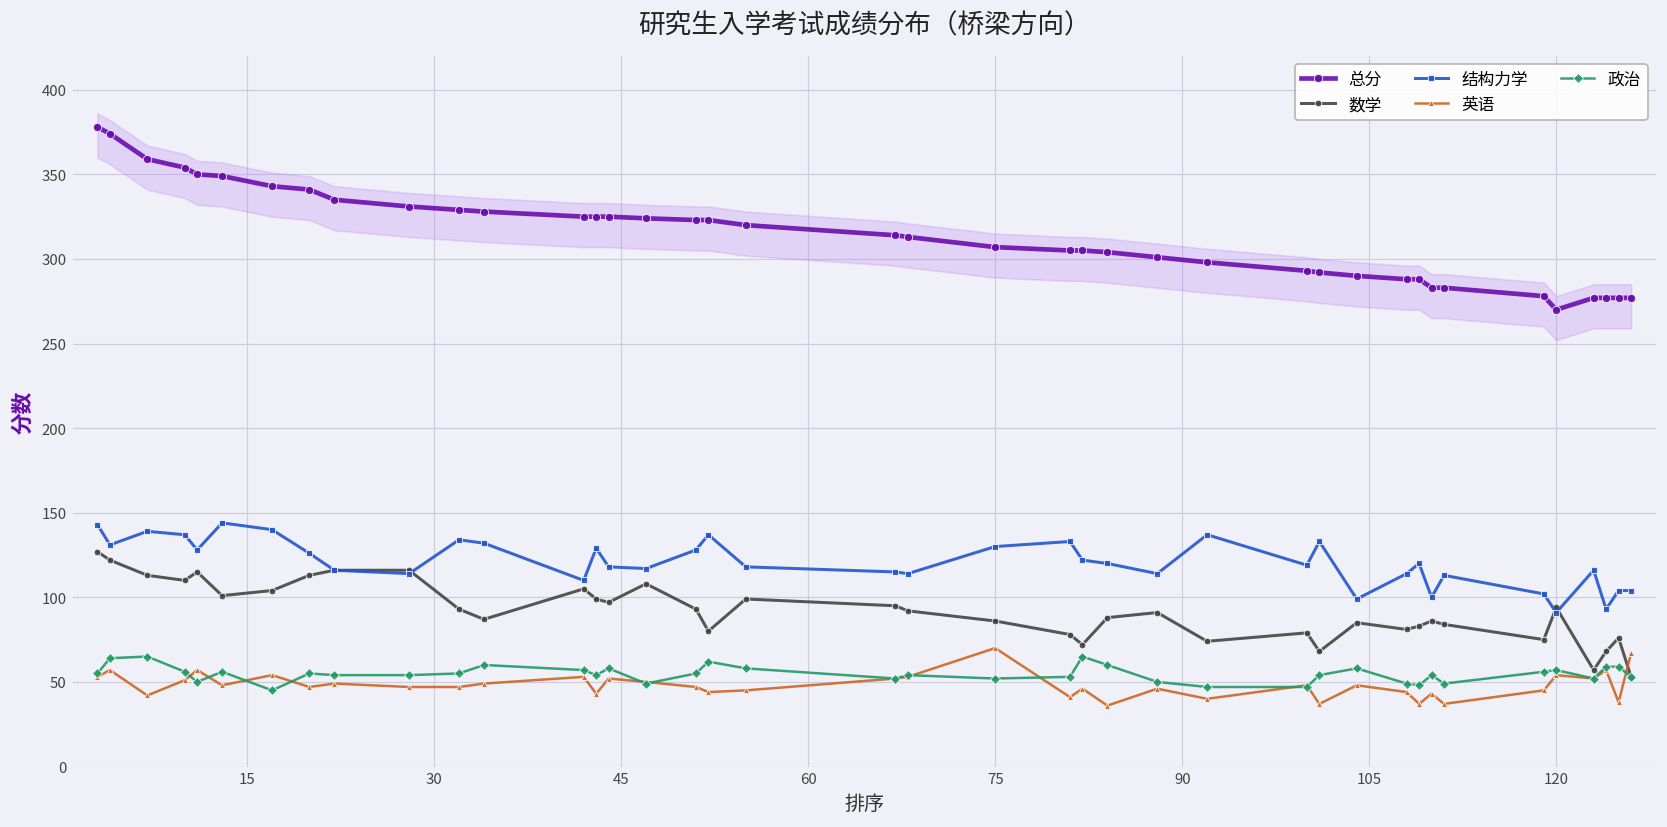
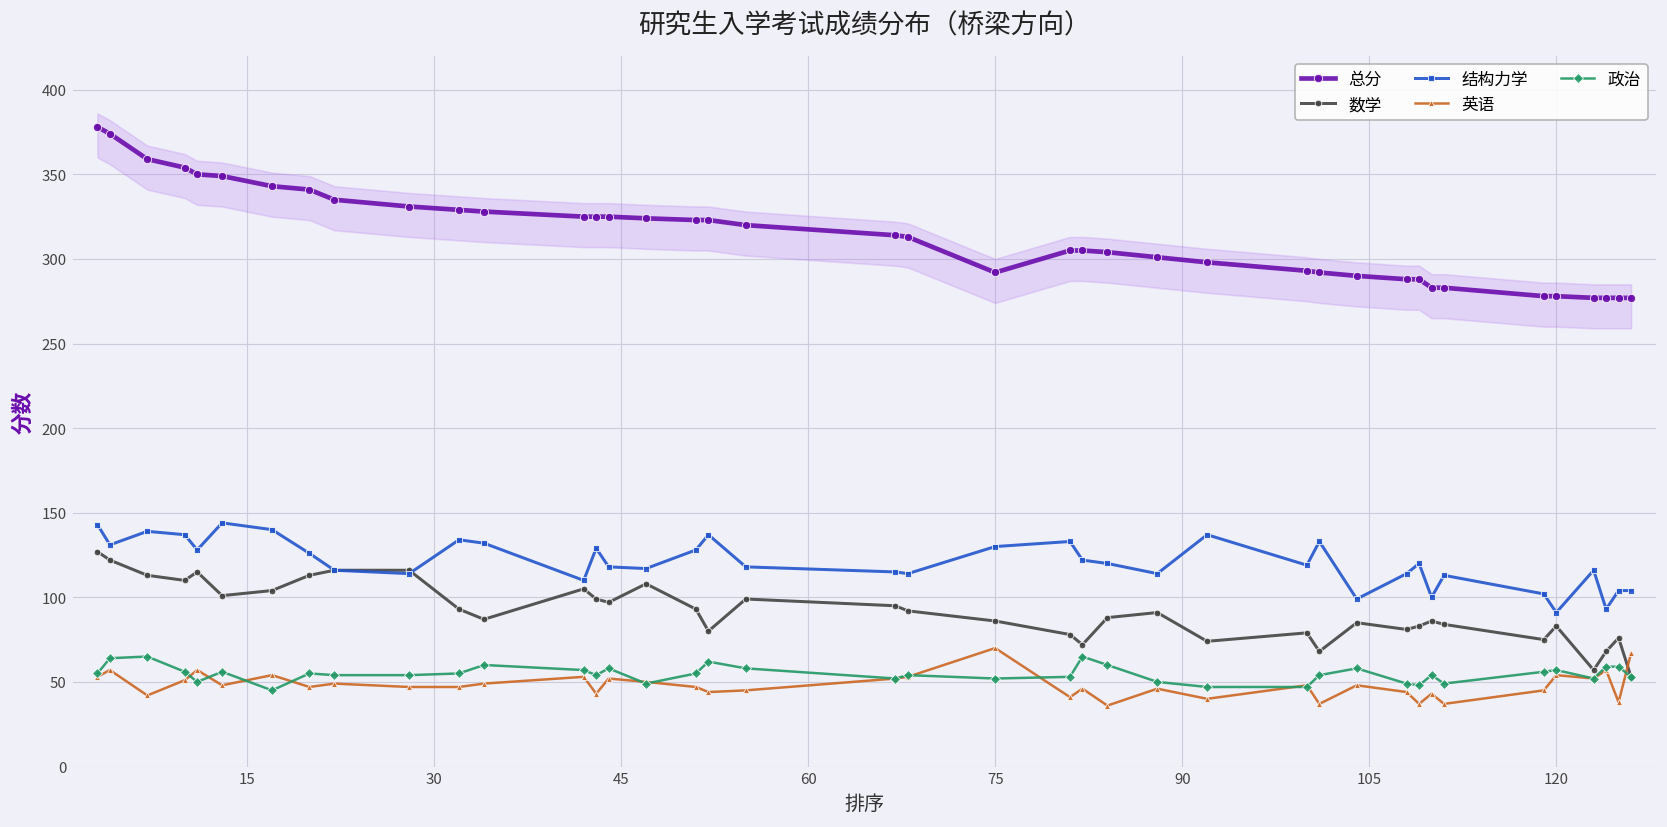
总分, 75: 307 -> 292
总分, 120: 270 -> 278
数学, 120: 94 -> 83
